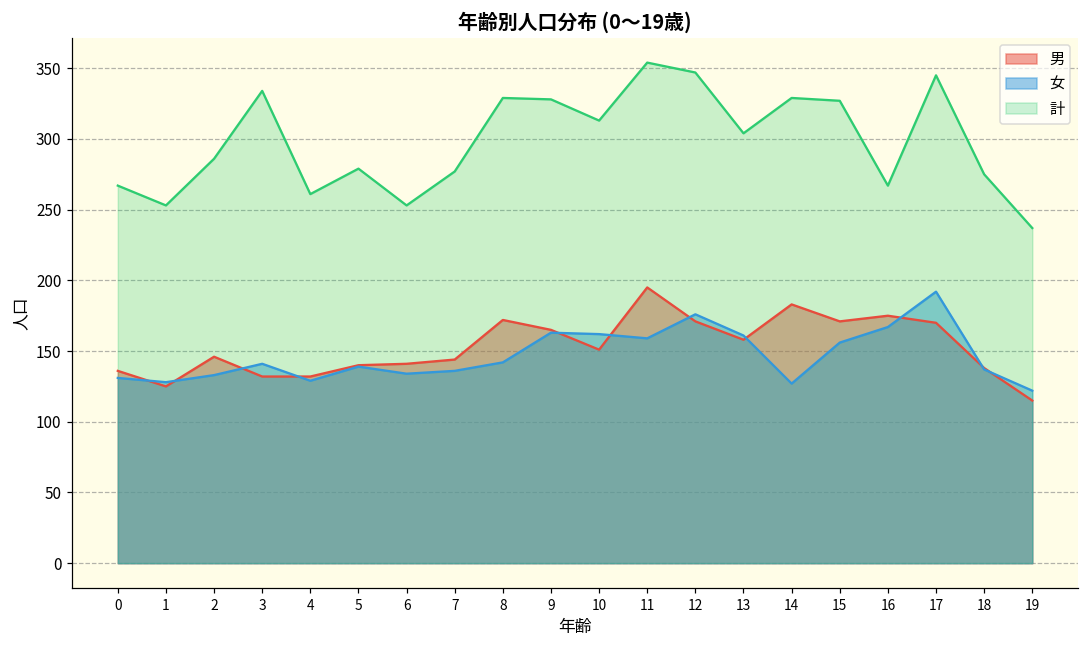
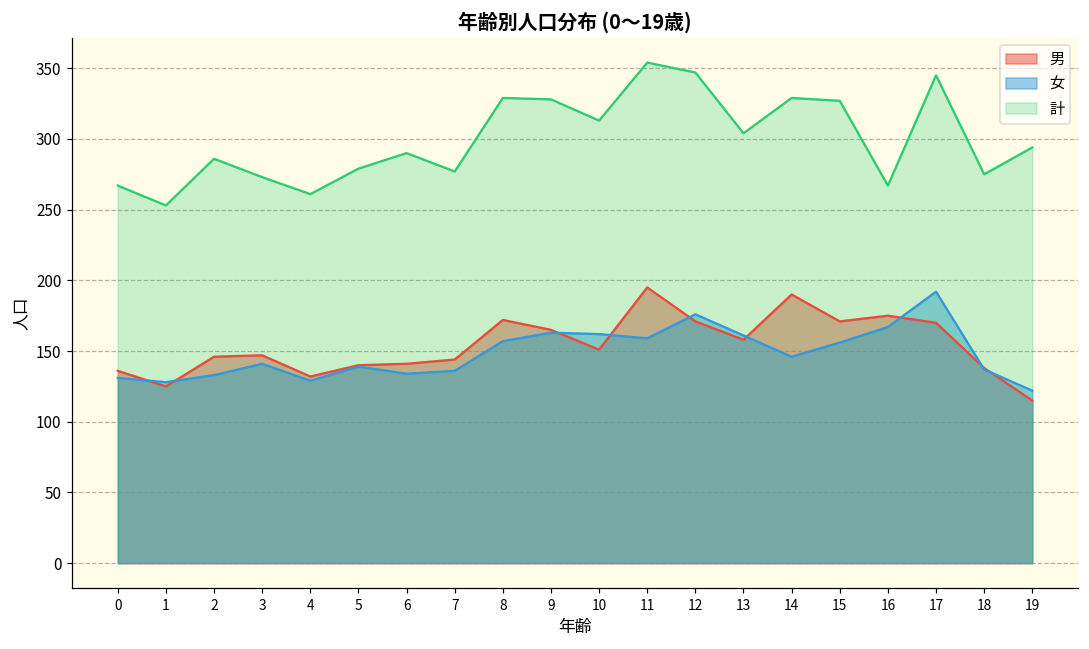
男, 3: 132 -> 147
計, 3: 334 -> 273
計, 6: 253 -> 290
女, 8: 142 -> 157
男, 14: 183 -> 190
女, 14: 127 -> 146
計, 19: 237 -> 294
